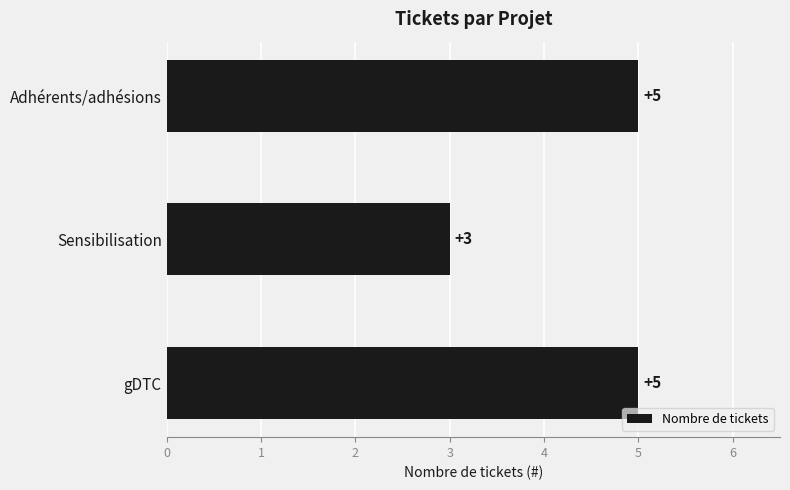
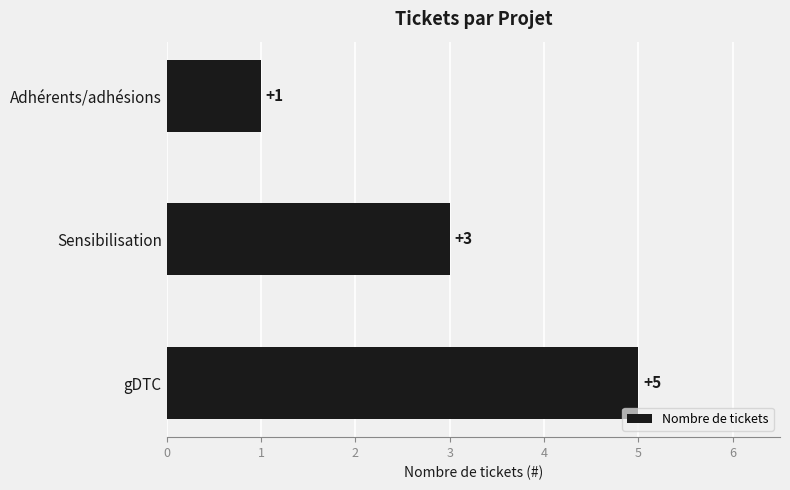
Adhérents/adhésions: +5 -> +1
